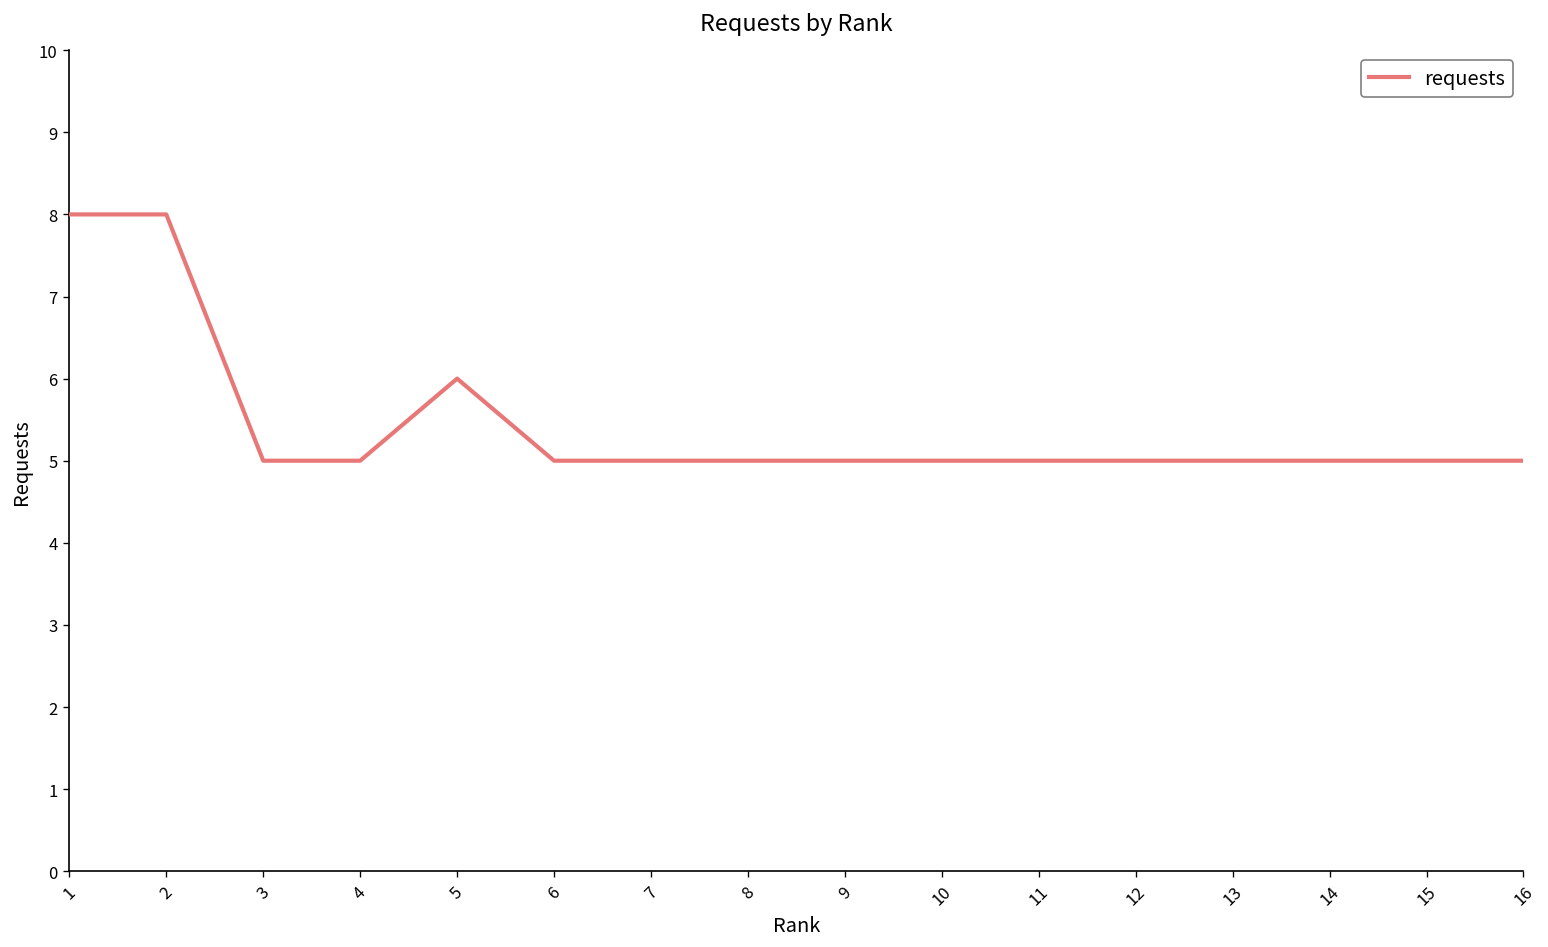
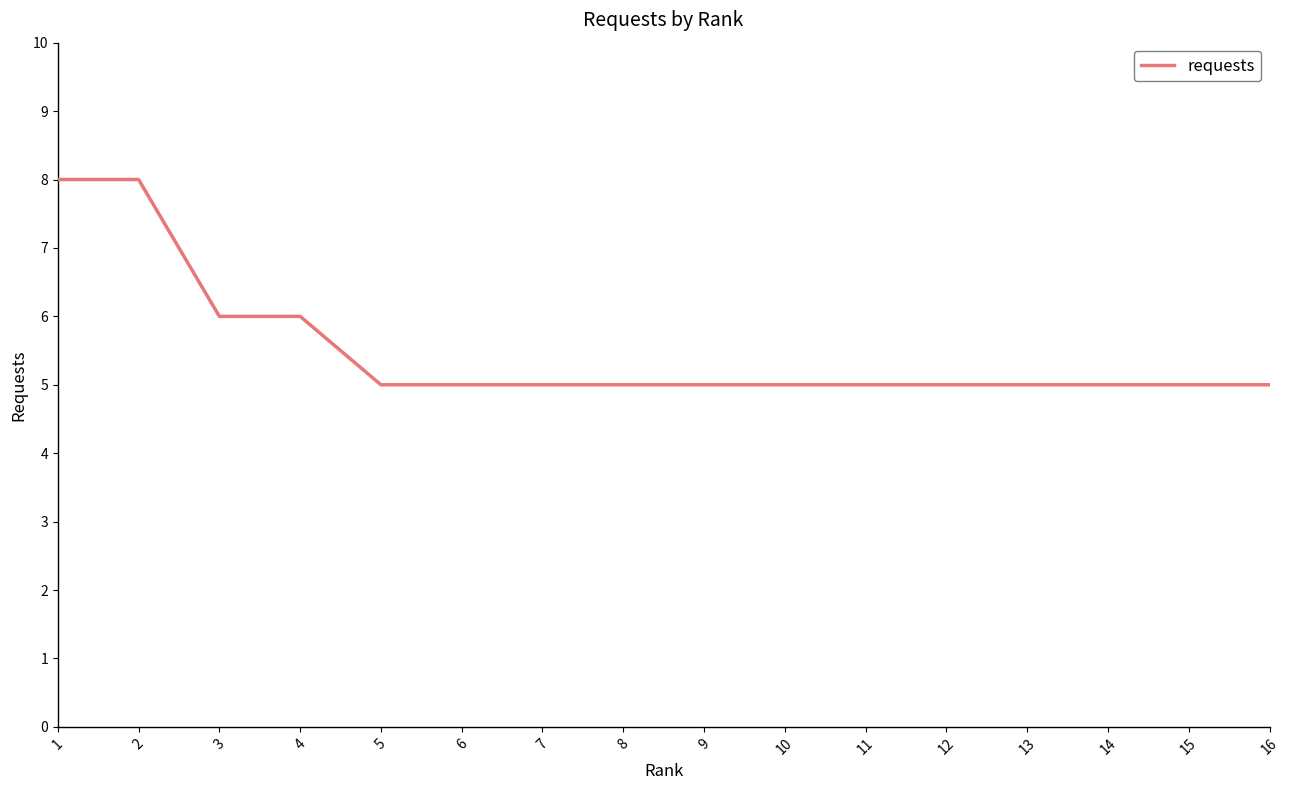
3: 5 -> 6
4: 5 -> 6
5: 6 -> 5
